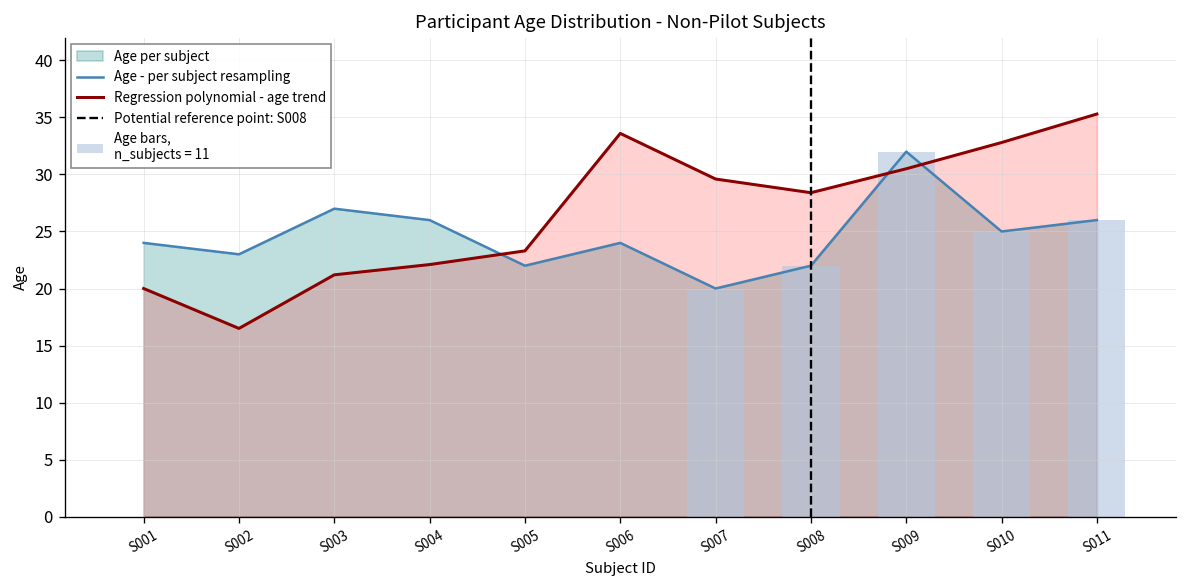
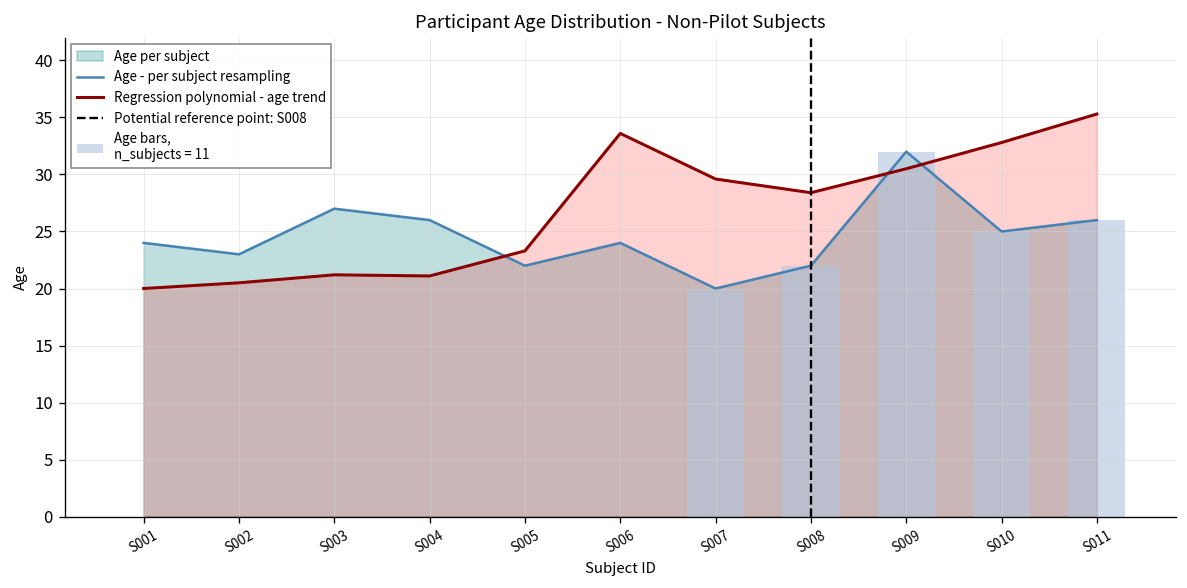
Regression polynomial - age trend, S002: 17 -> 21
Regression polynomial - age trend, S004: 22 -> 21
